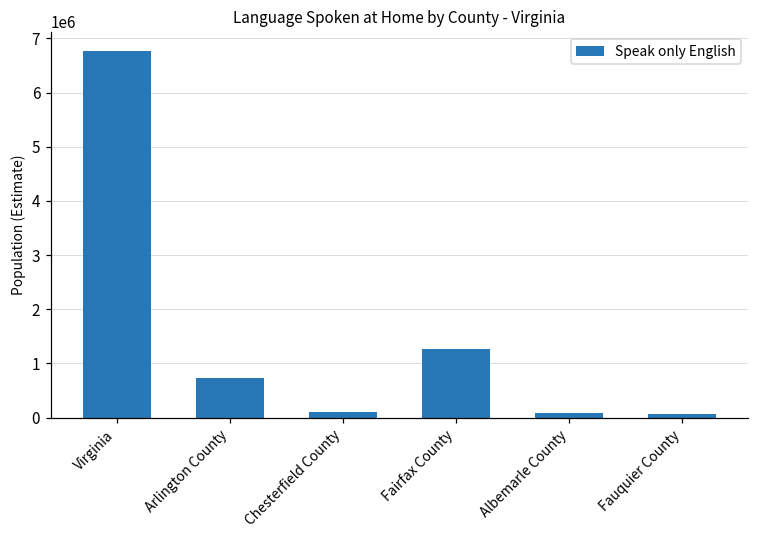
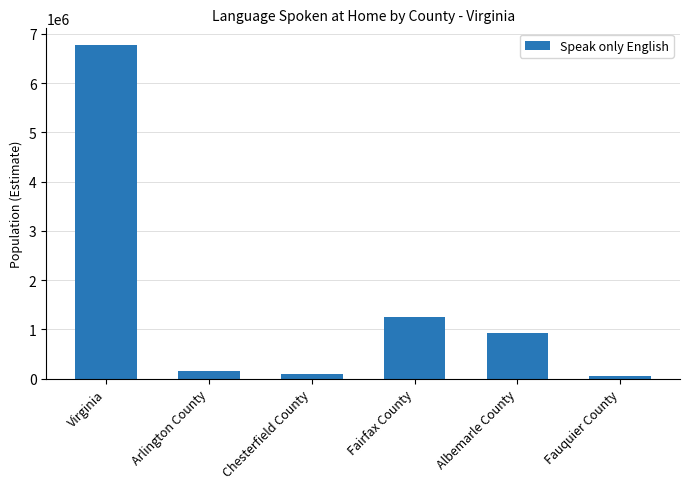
Arlington County: 700000 -> 200000
Albemarle County: 100000 -> 900000
